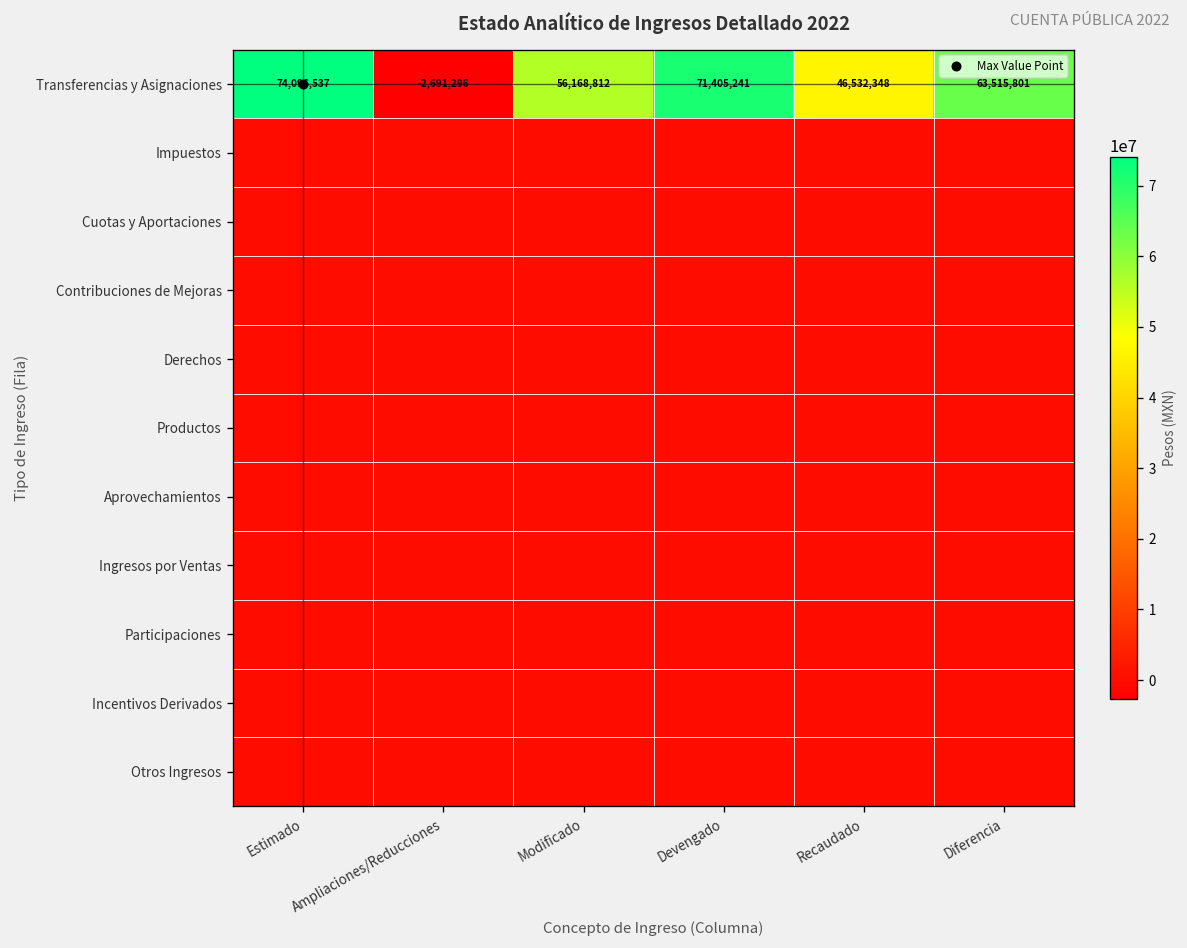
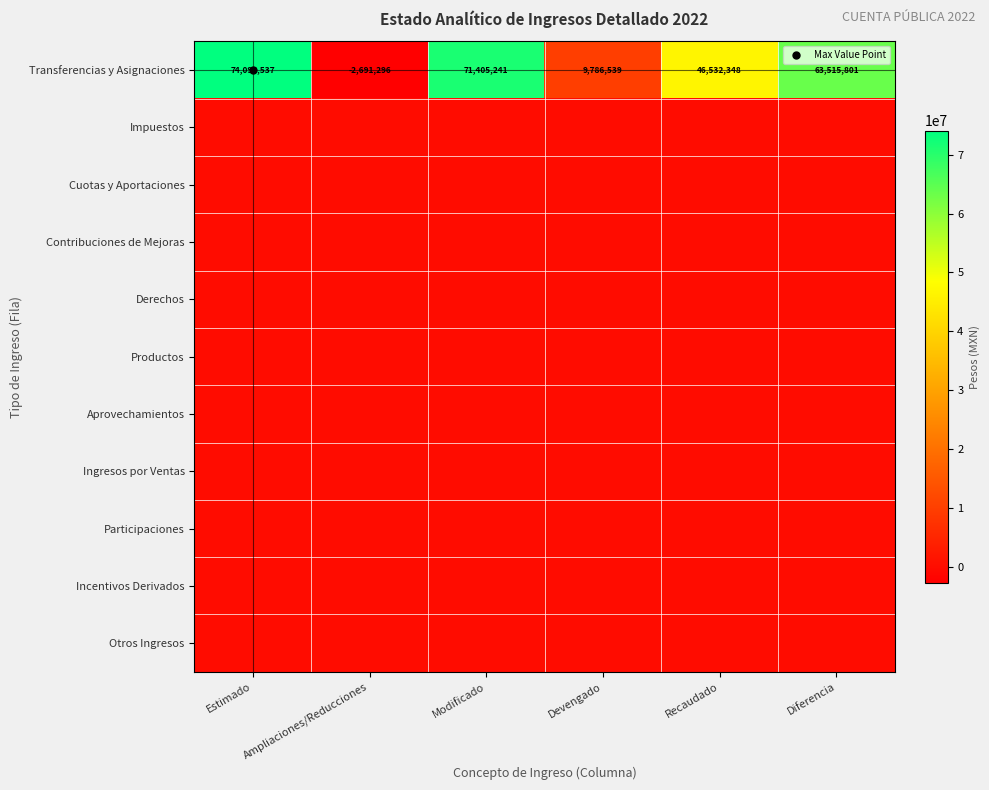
Transferencias y Asignaciones, Modificado: 56,168,812 -> 71,405,241
Transferencias y Asignaciones, Devengado: 71,405,241 -> 9,786,539
